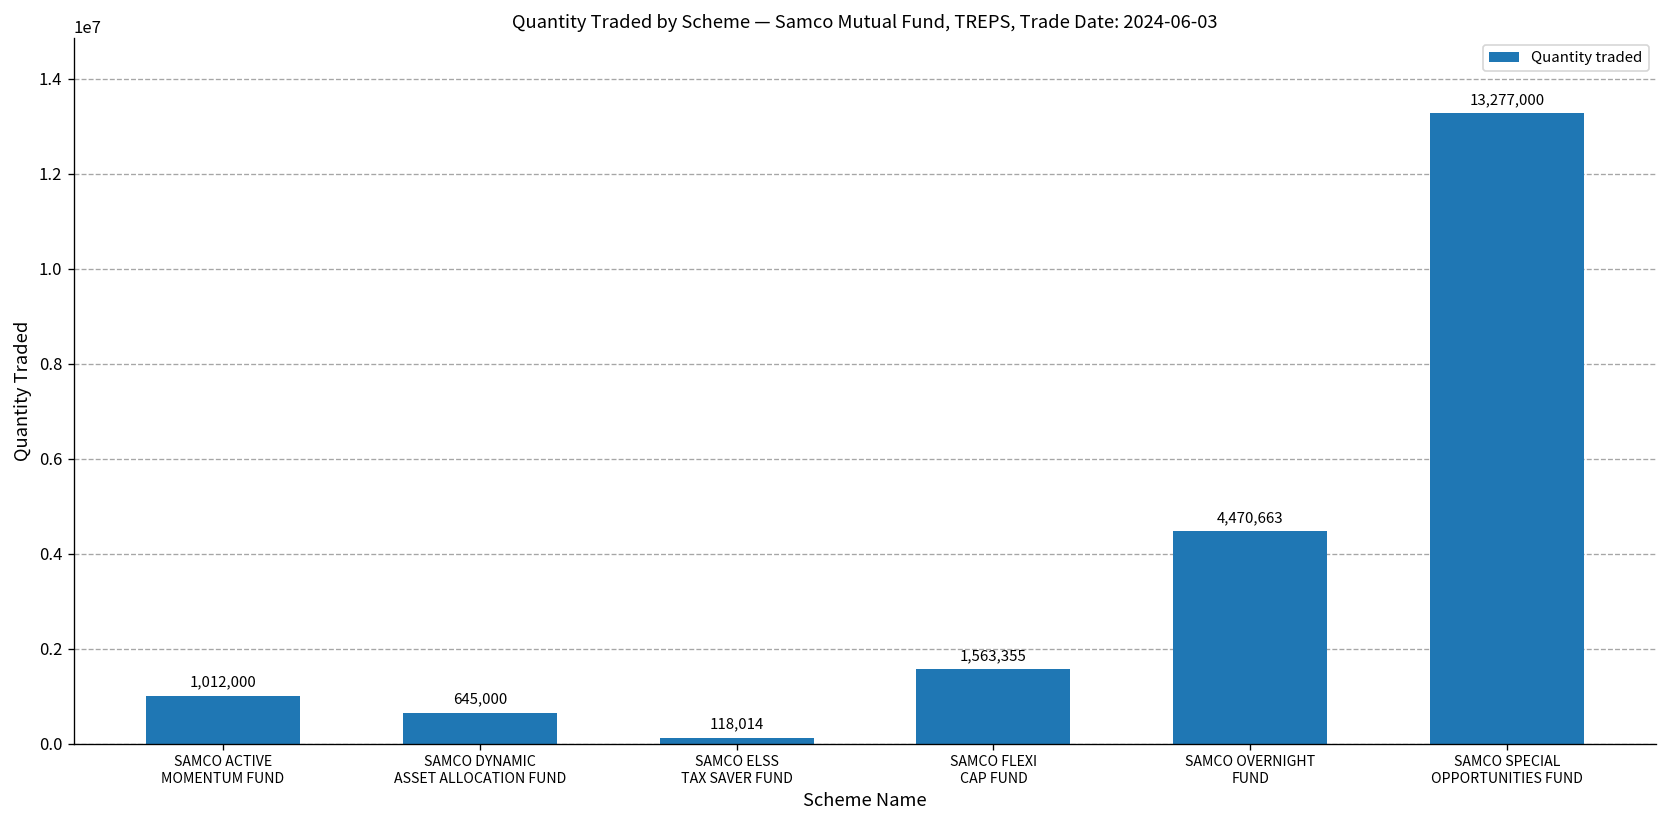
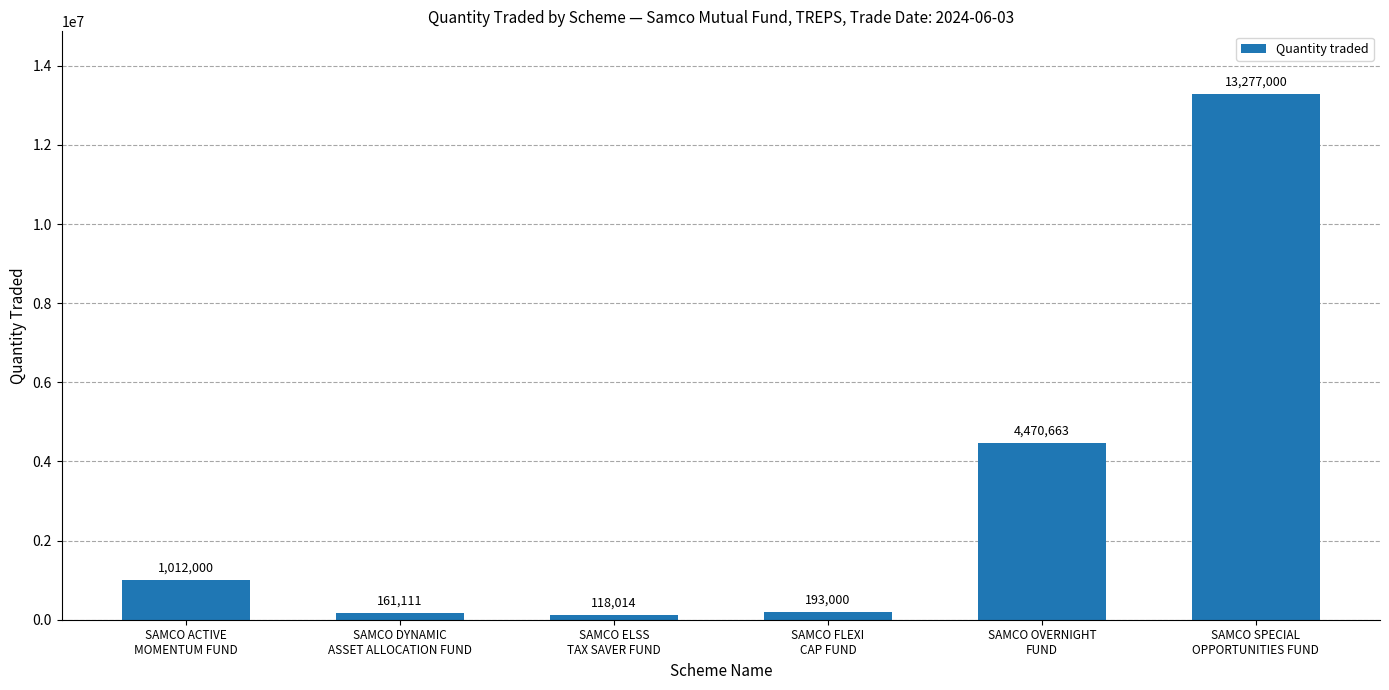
SAMCO DYNAMIC ASSET ALLOCATION FUND: 645,000 -> 161,111
SAMCO FLEXI CAP FUND: 1,563,355 -> 193,000
